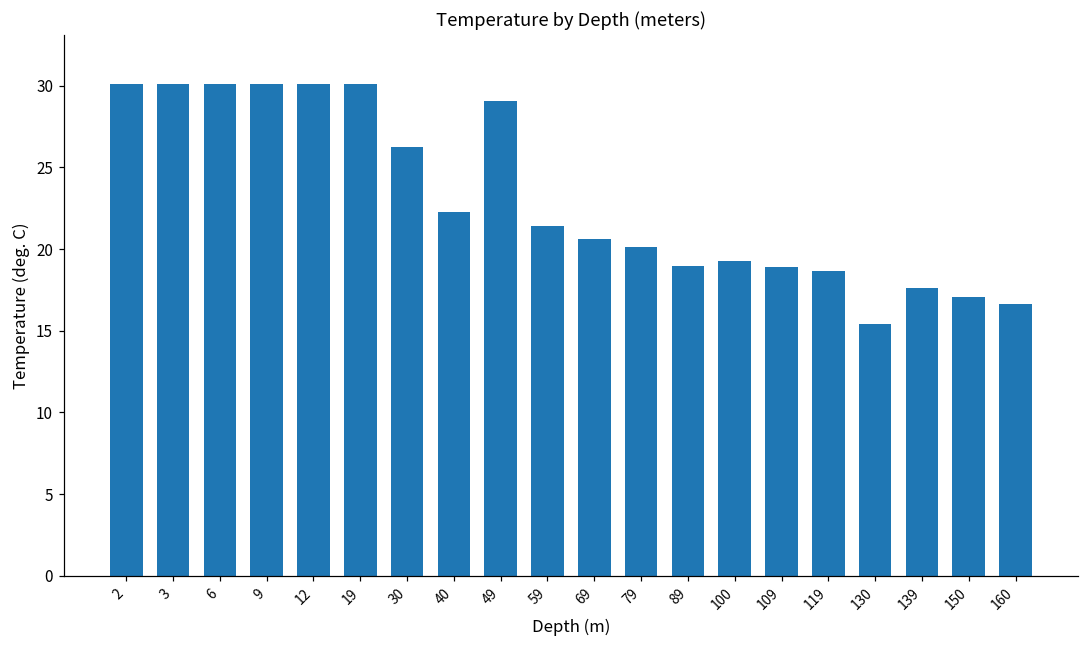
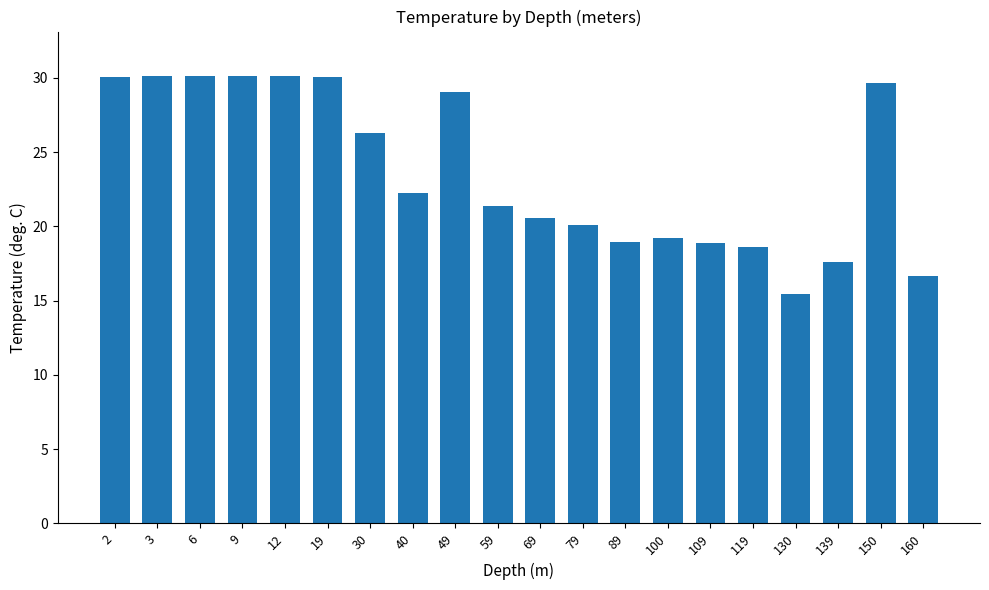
150: 17.1 -> 29.7
